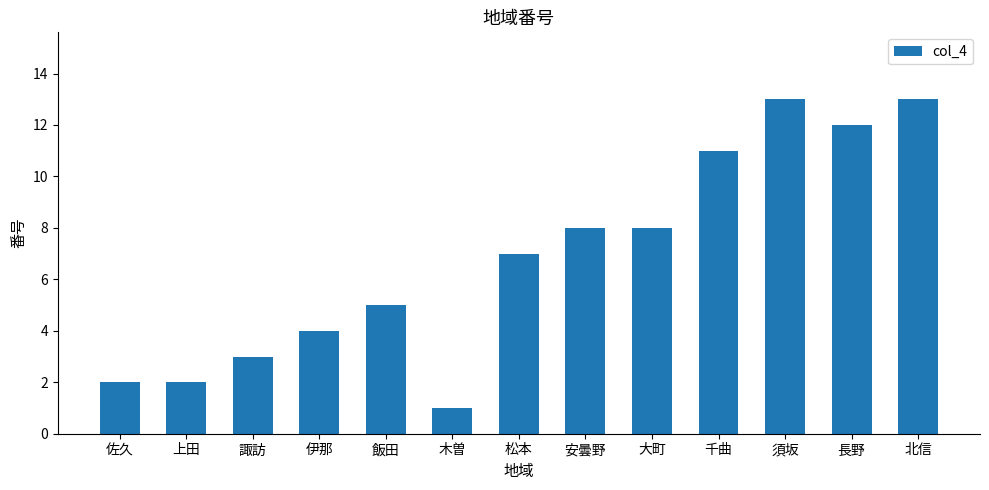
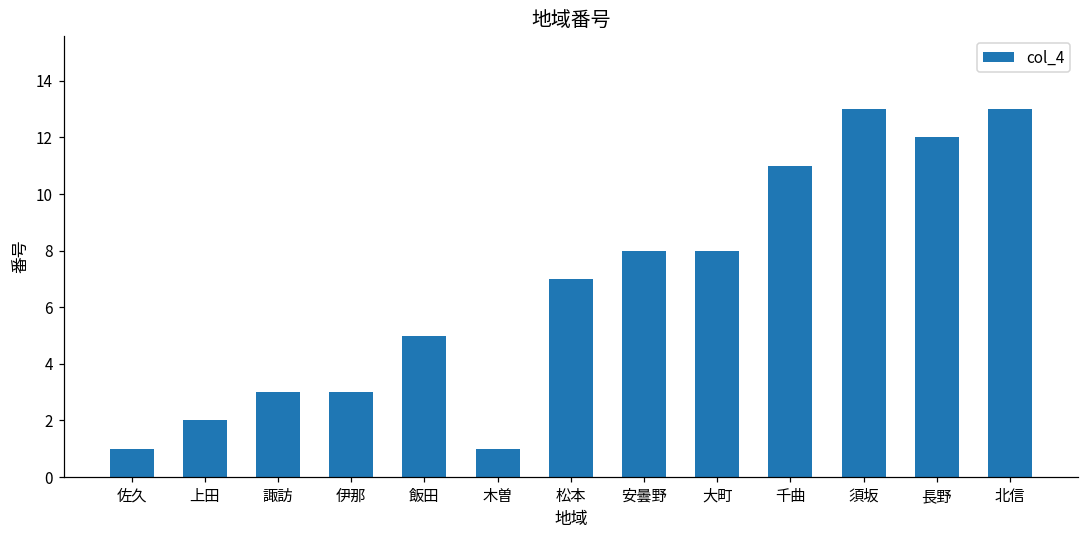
佐久: 2 -> 1
伊那: 4 -> 3
